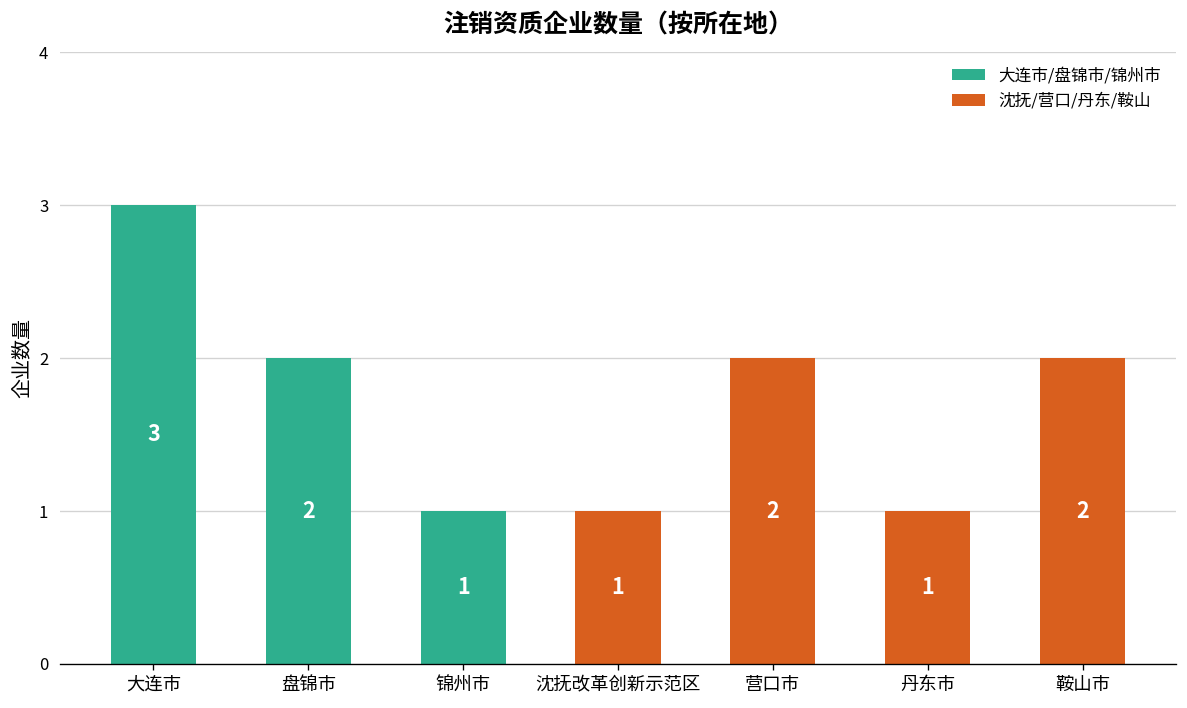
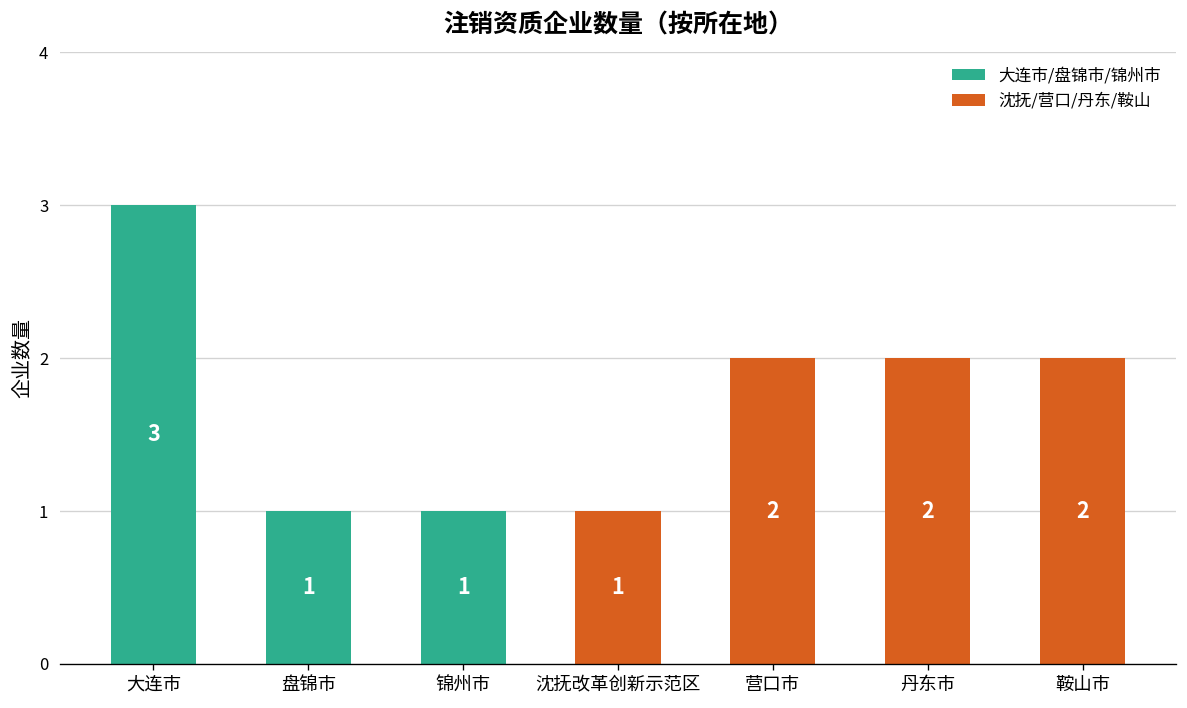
盘锦市: 2 -> 1
丹东市: 1 -> 2
